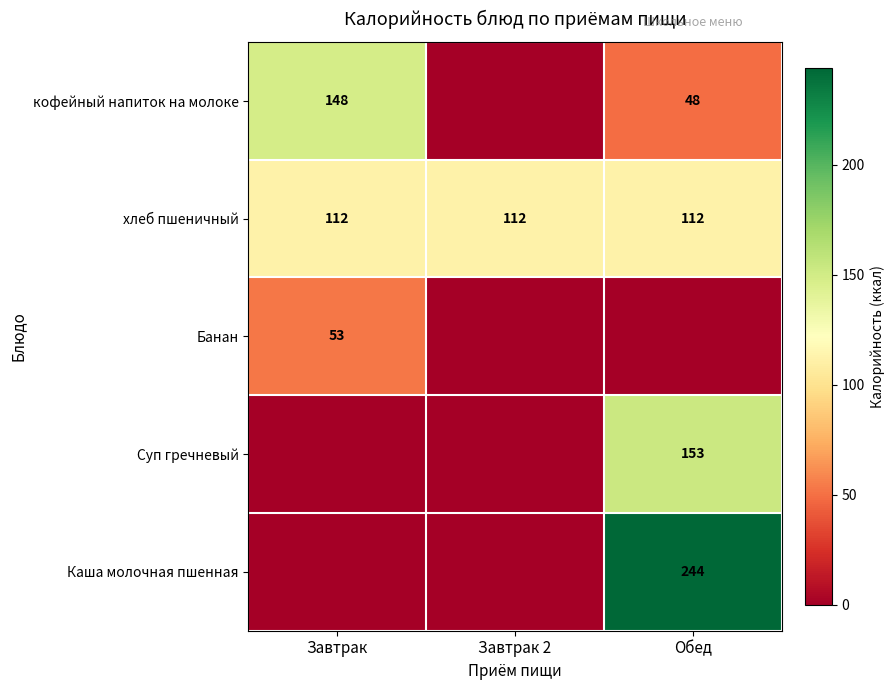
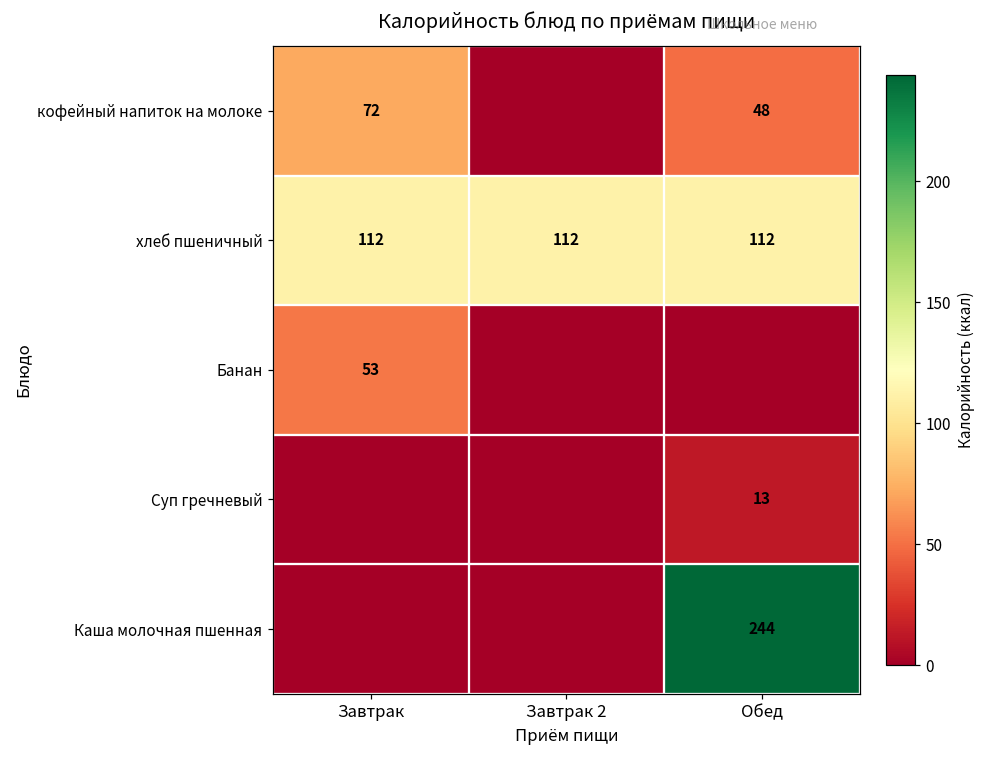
кофейный напиток на молоке, Завтрак: 148 -> 72
Суп гречневый, Обед: 153 -> 13
